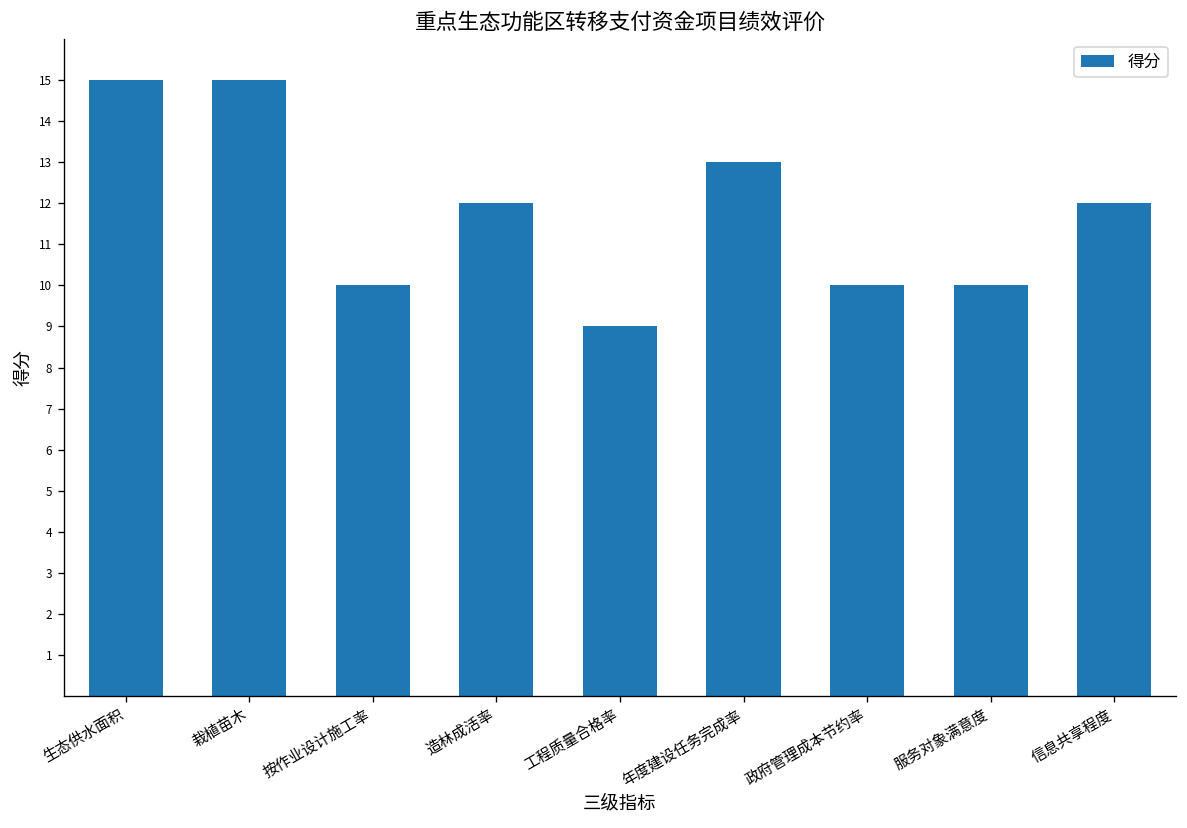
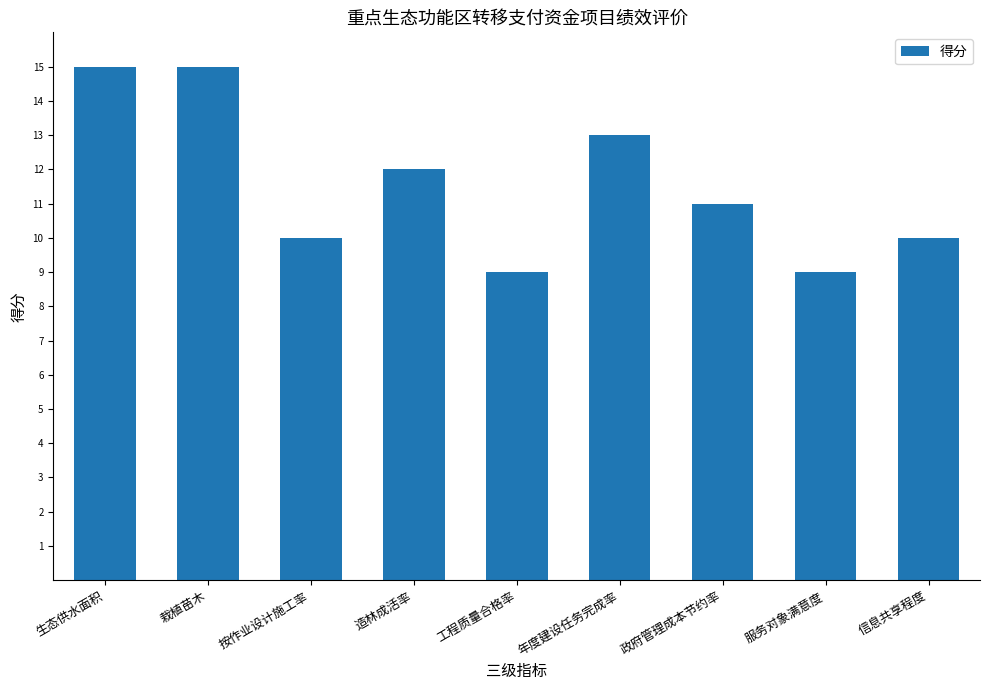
政府管理成本节约率: 10 -> 11
服务对象满意度: 10 -> 9
信息共享程度: 12 -> 10
